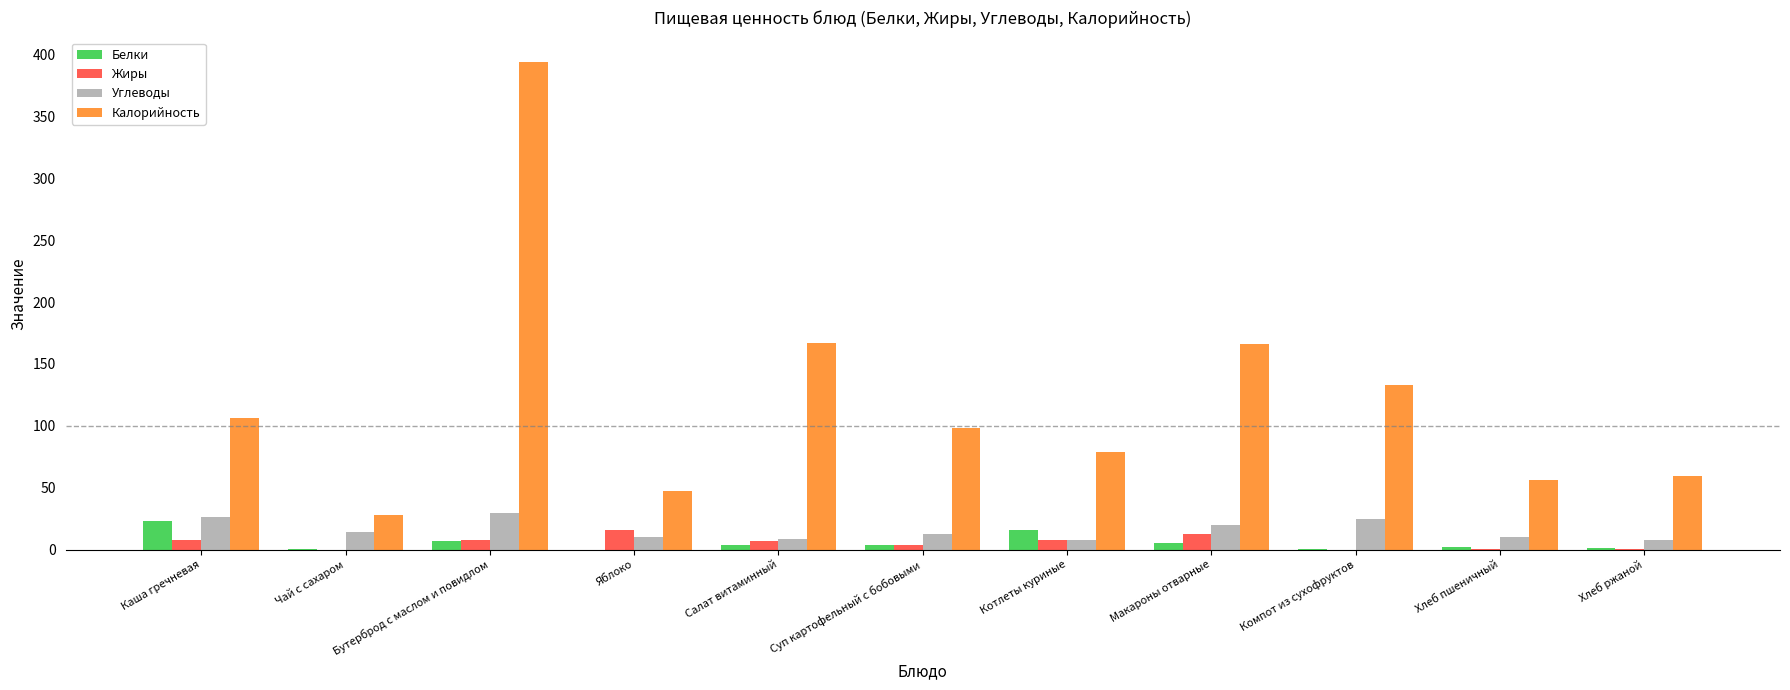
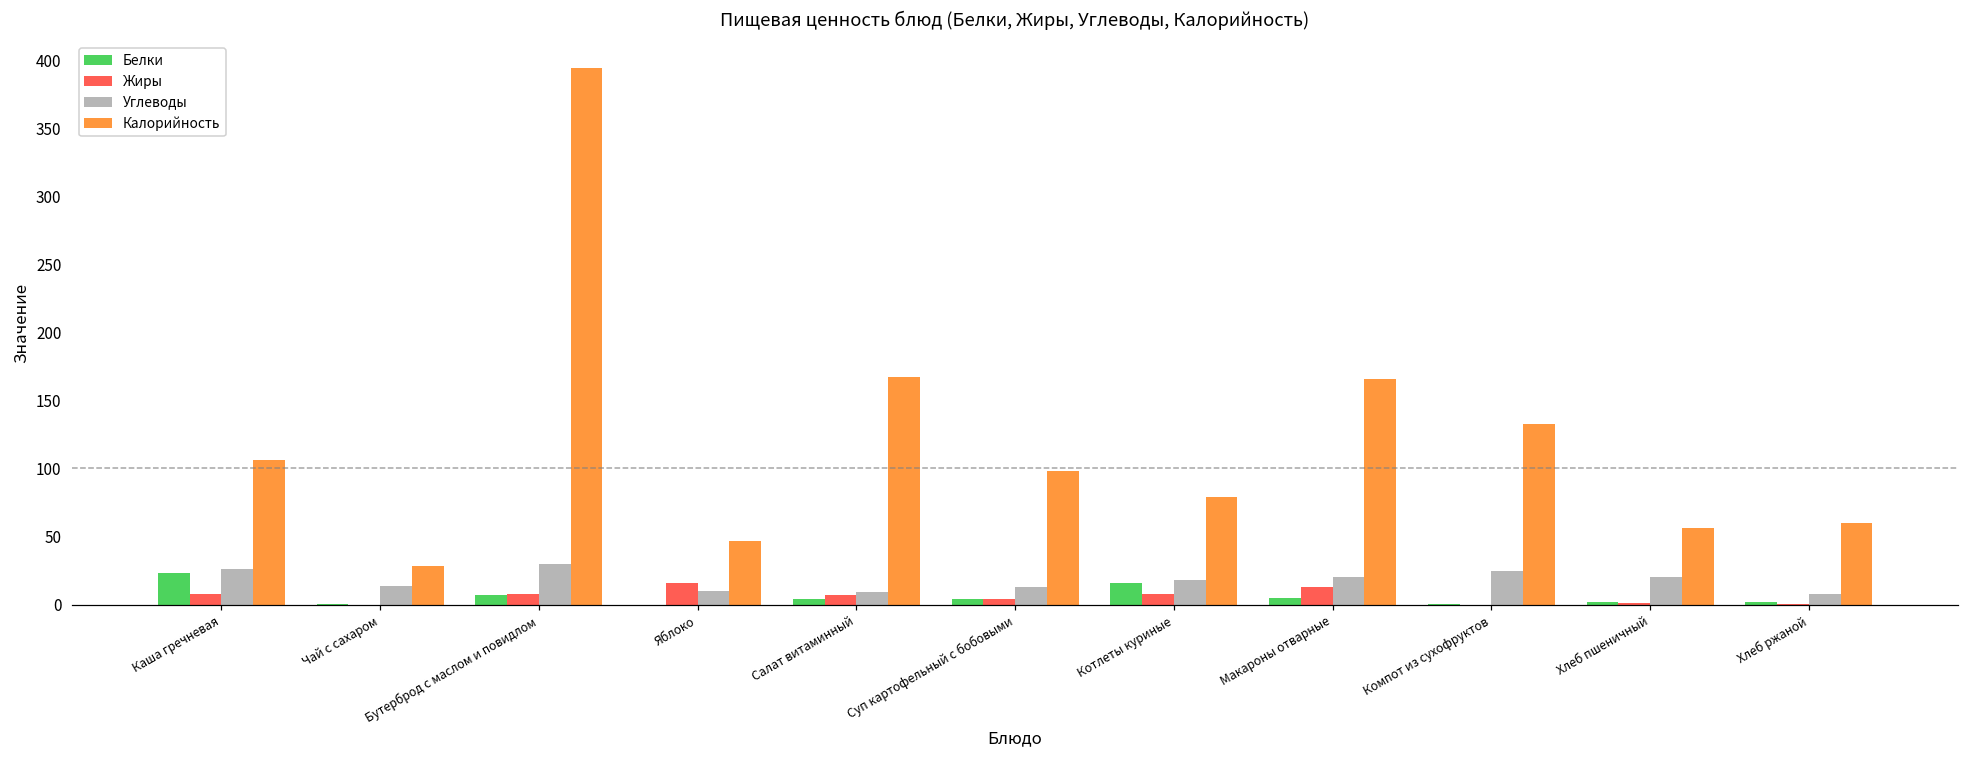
Углеводы, Котлеты куриные: 8 -> 18
Углеводы, Хлеб пшеничный: 10 -> 20
